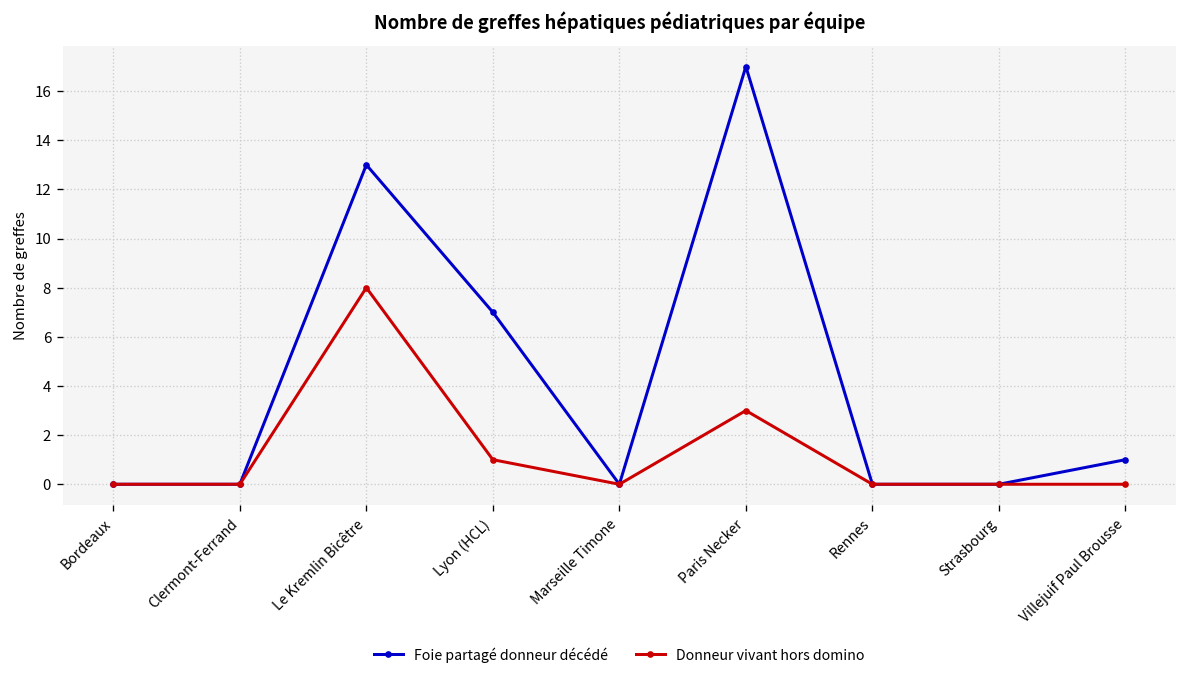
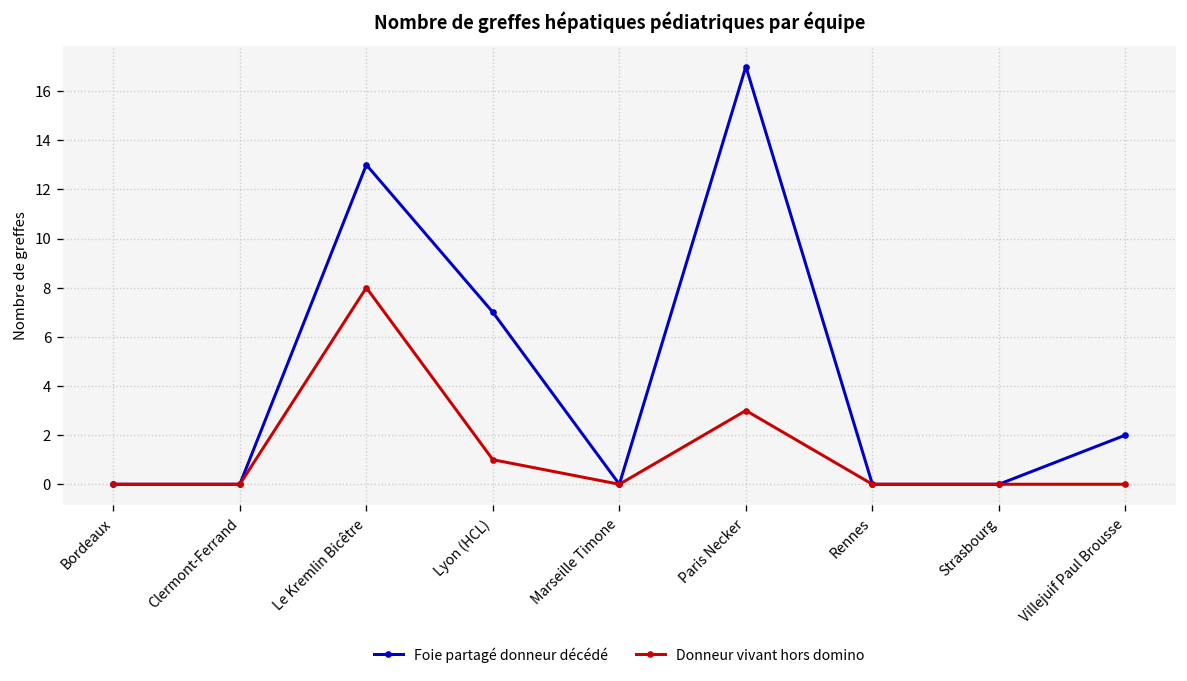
Foie partagé donneur décédé, Villejuif Paul Brousse: 1 -> 2
